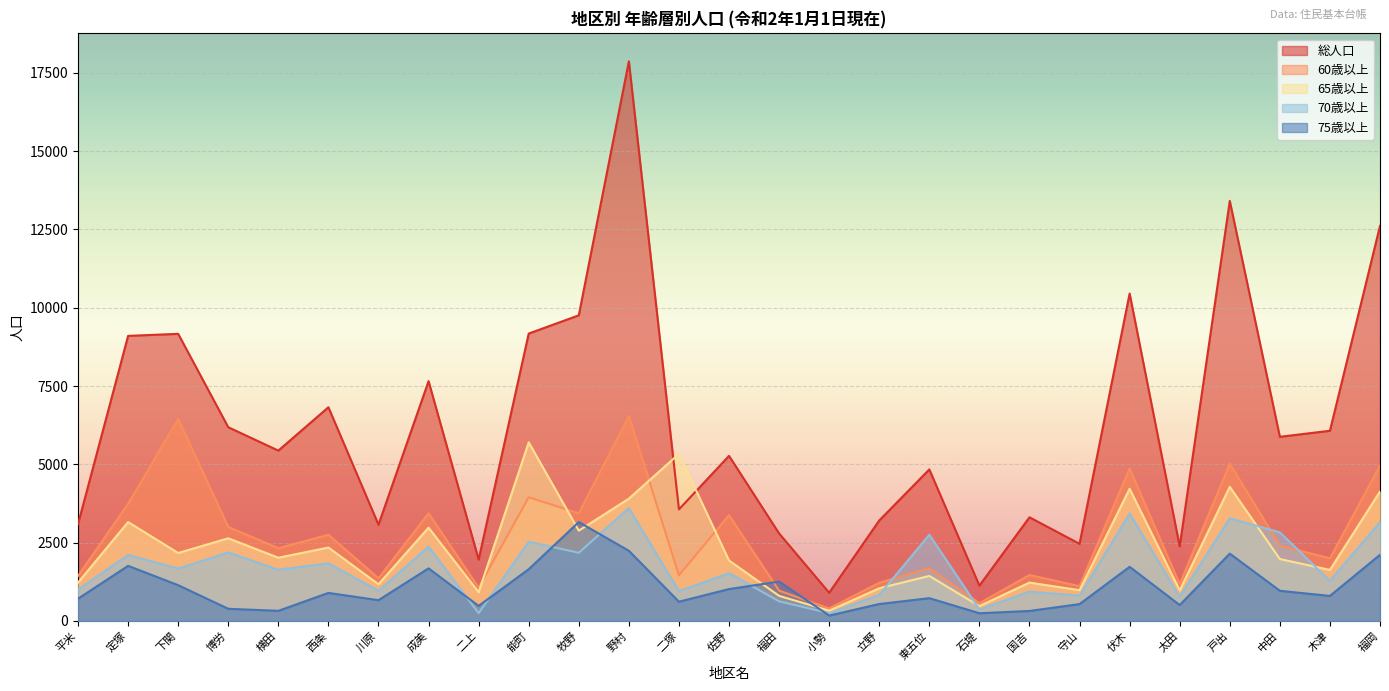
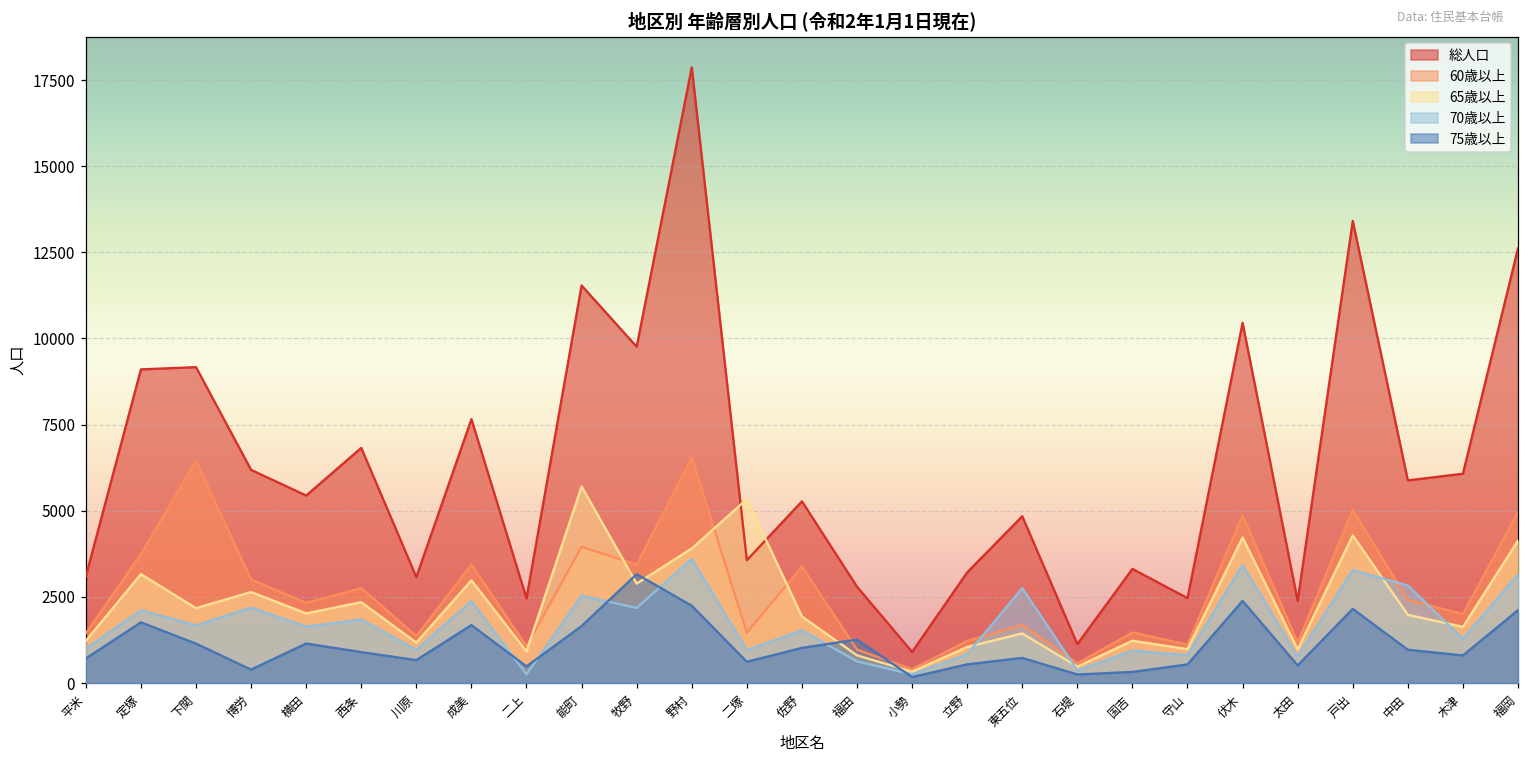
75歳以上, 横田: 300 -> 1100
総人口, 二上: 2000 -> 2500
総人口, 能町: 9200 -> 11500
75歳以上, 伏木: 1700 -> 2400
